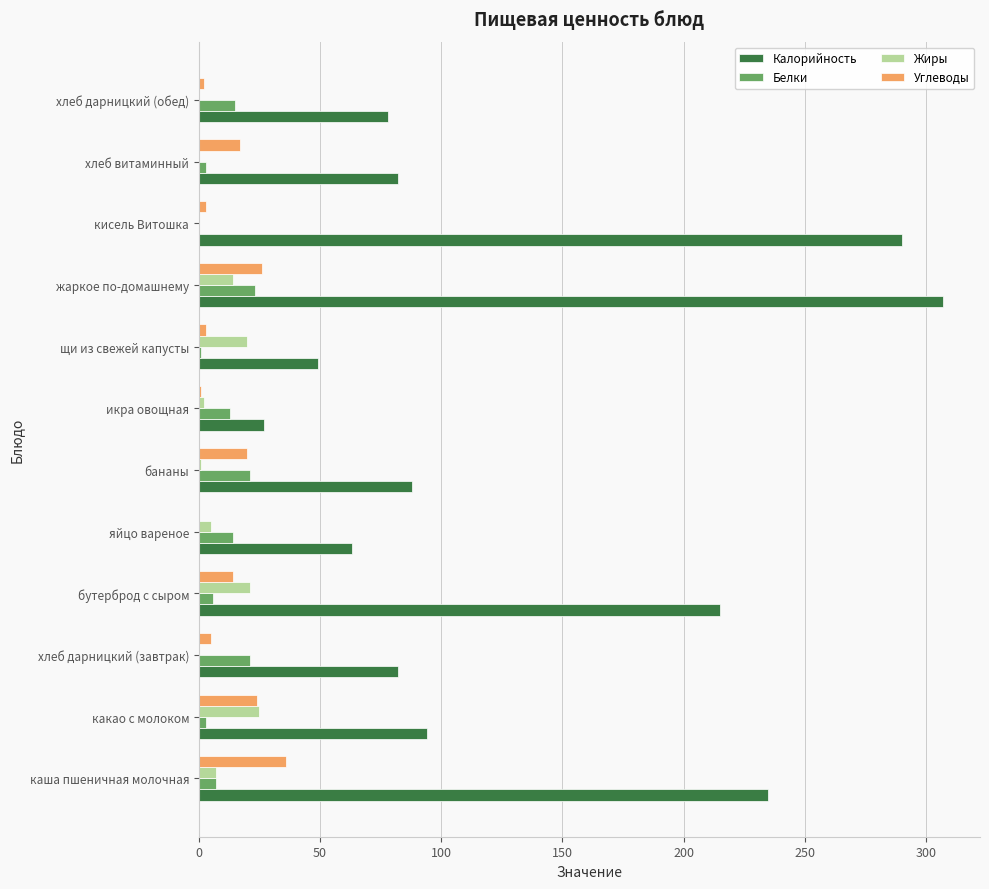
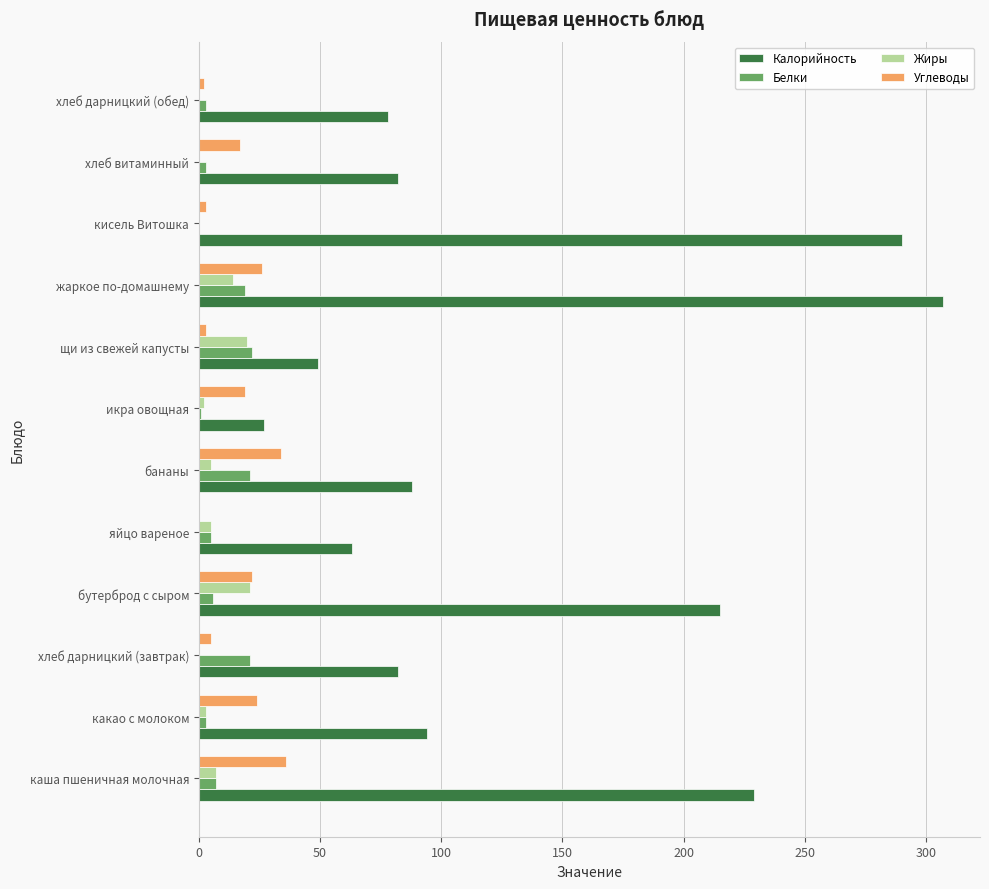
Белки, хлеб дарницкий (обед): 15 -> 3
Белки, жаркое по-домашнему: 23 -> 19
Белки, щи из свежей капусты: 1 -> 22
Углеводы, икра овощная: 1 -> 19
Белки, икра овощная: 13 -> 1
Углеводы, бананы: 20 -> 34
Жиры, бананы: 1 -> 5
Белки, яйцо вареное: 14 -> 5
Углеводы, бутерброд с сыром: 14 -> 22
Жиры, какао с молоком: 25 -> 3
Калорийность, каша пшеничная молочная: 235 -> 229
